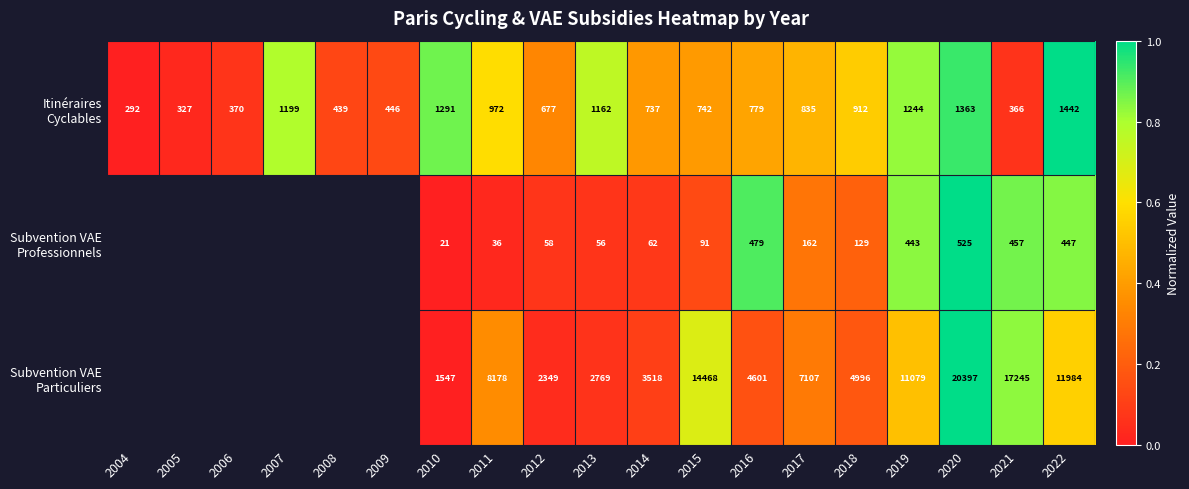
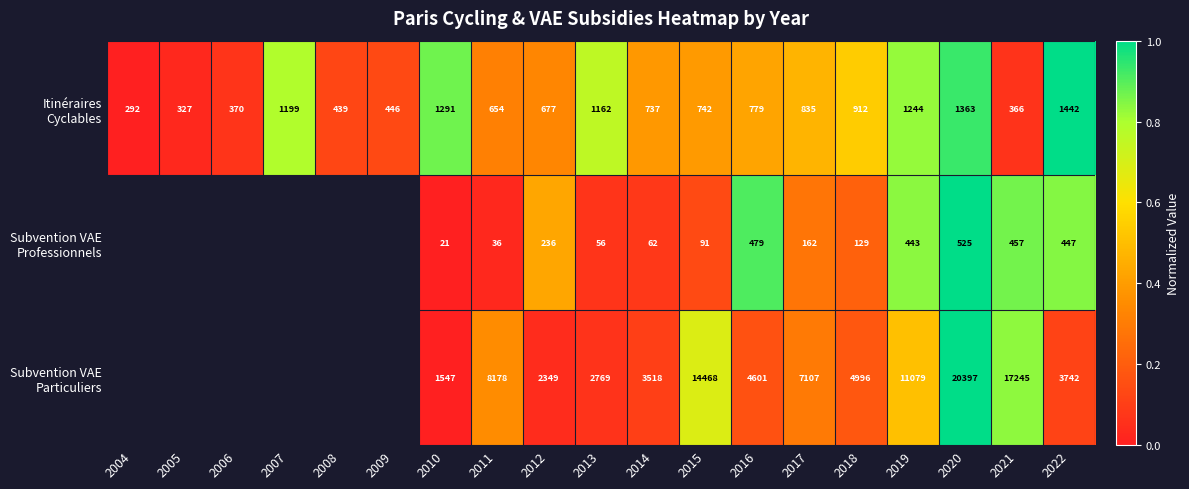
Itinéraires Cyclables, 2011: 972 -> 654
Subvention VAE Professionnels, 2012: 58 -> 236
Subvention VAE Particuliers, 2022: 11984 -> 3742
